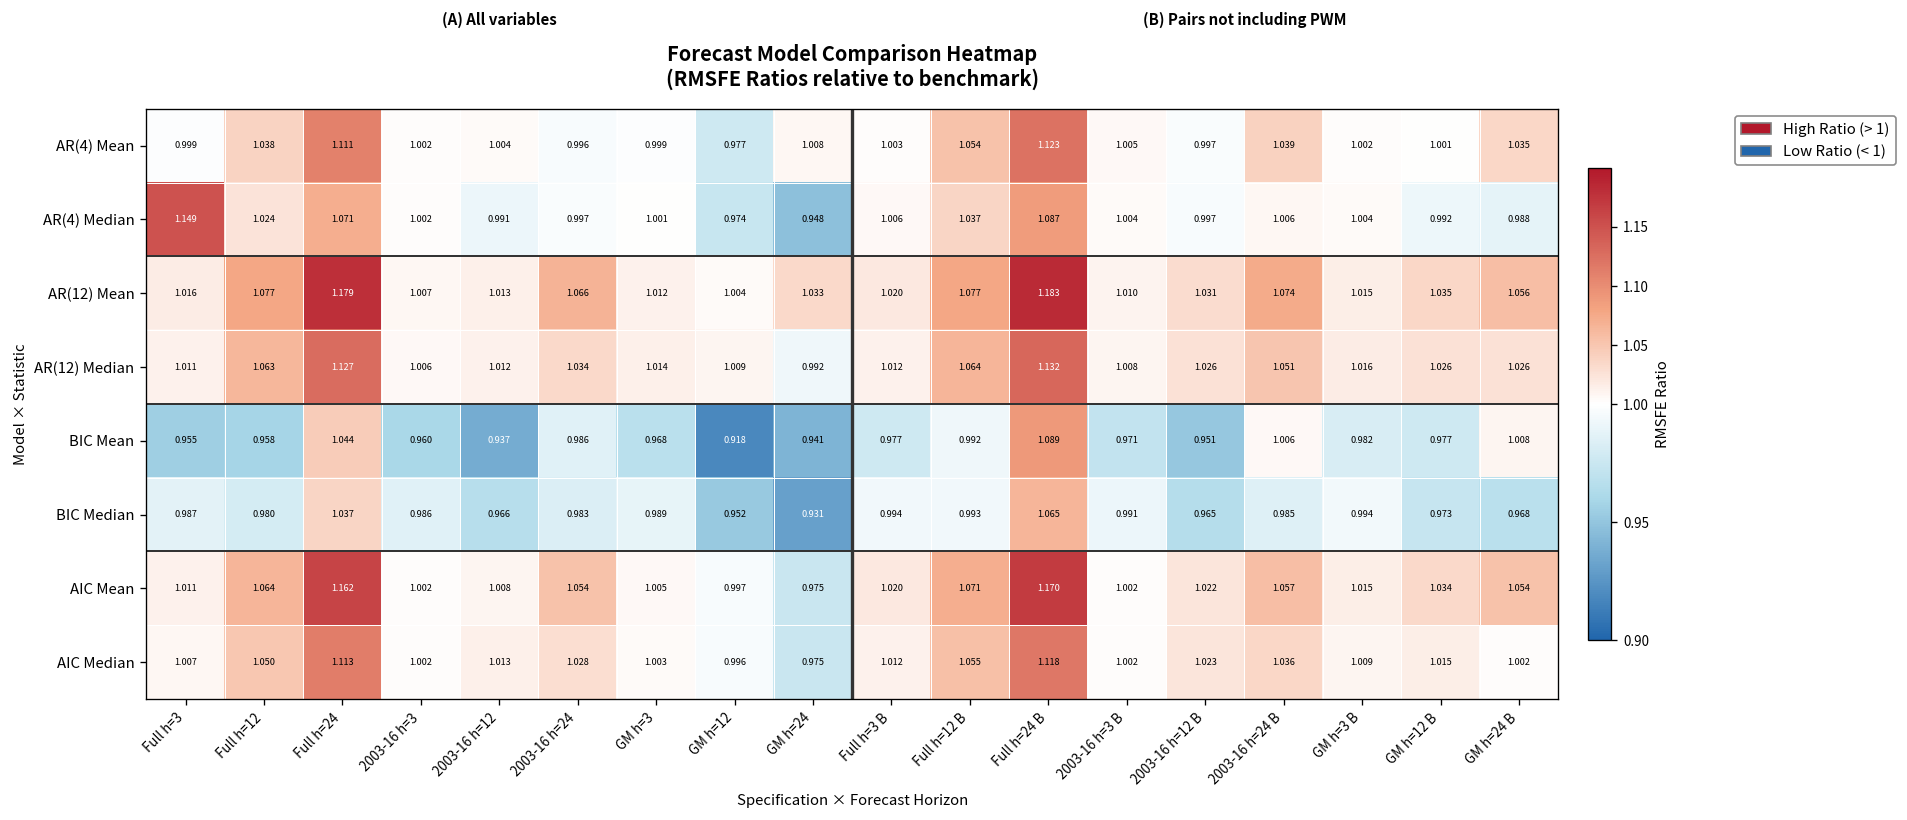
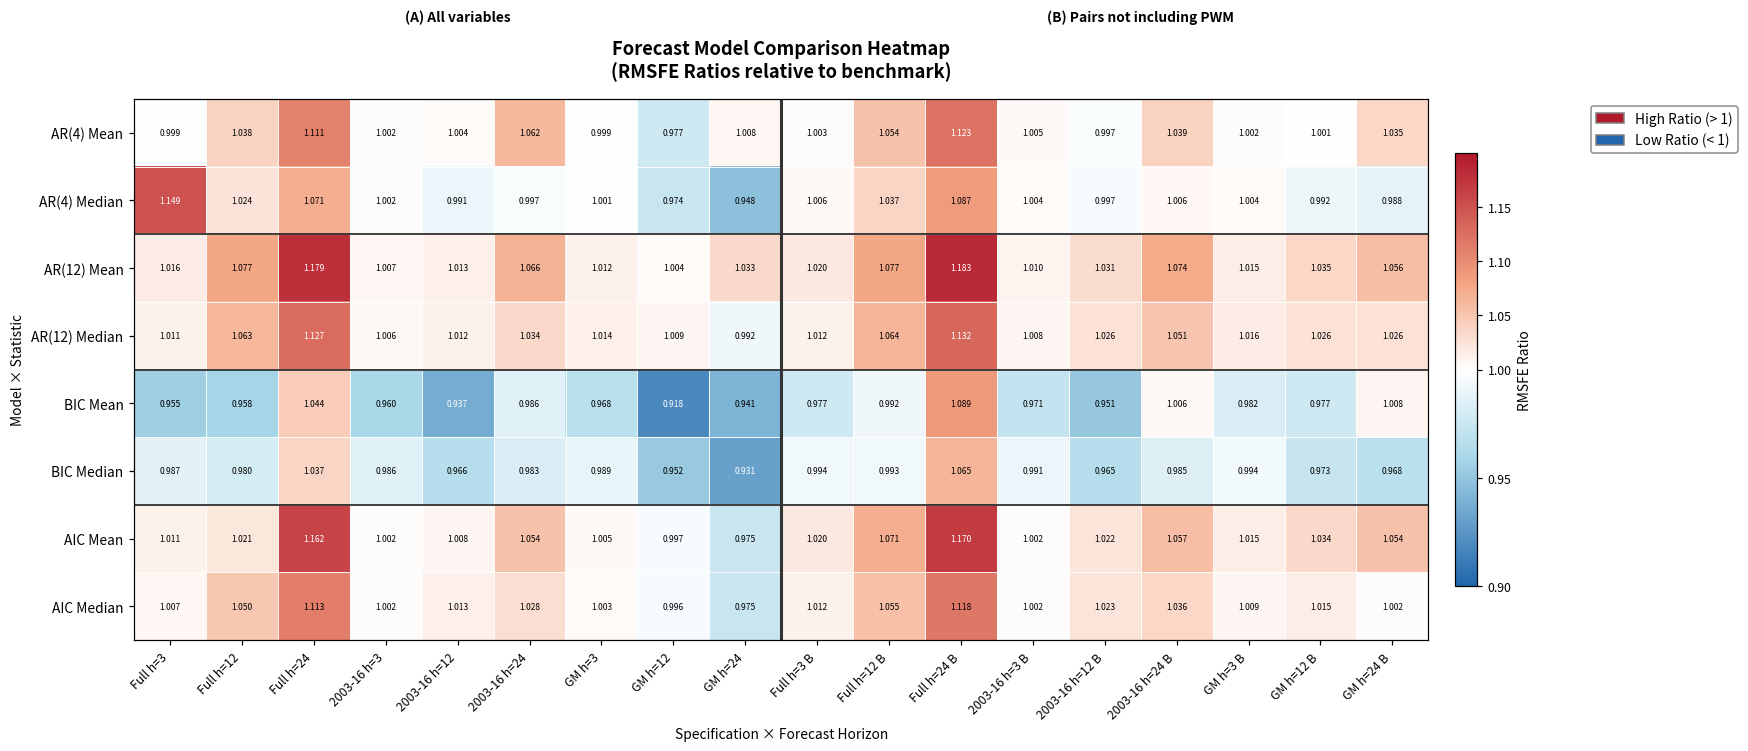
AR(4) Mean, 2003-16 h=24: 0.996 -> 1.062
AIC Mean, Full h=12: 1.064 -> 1.021
